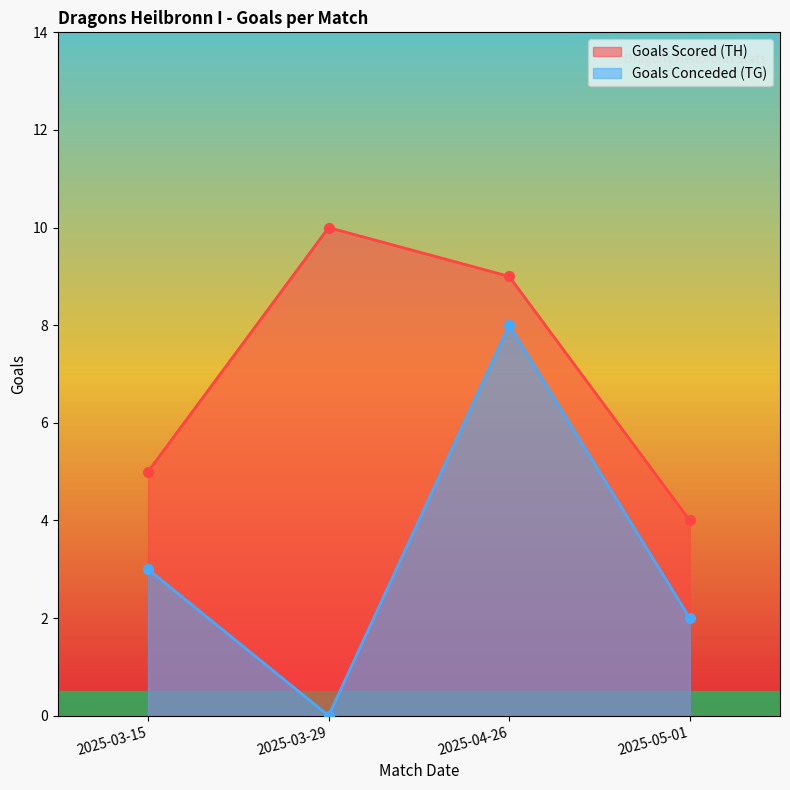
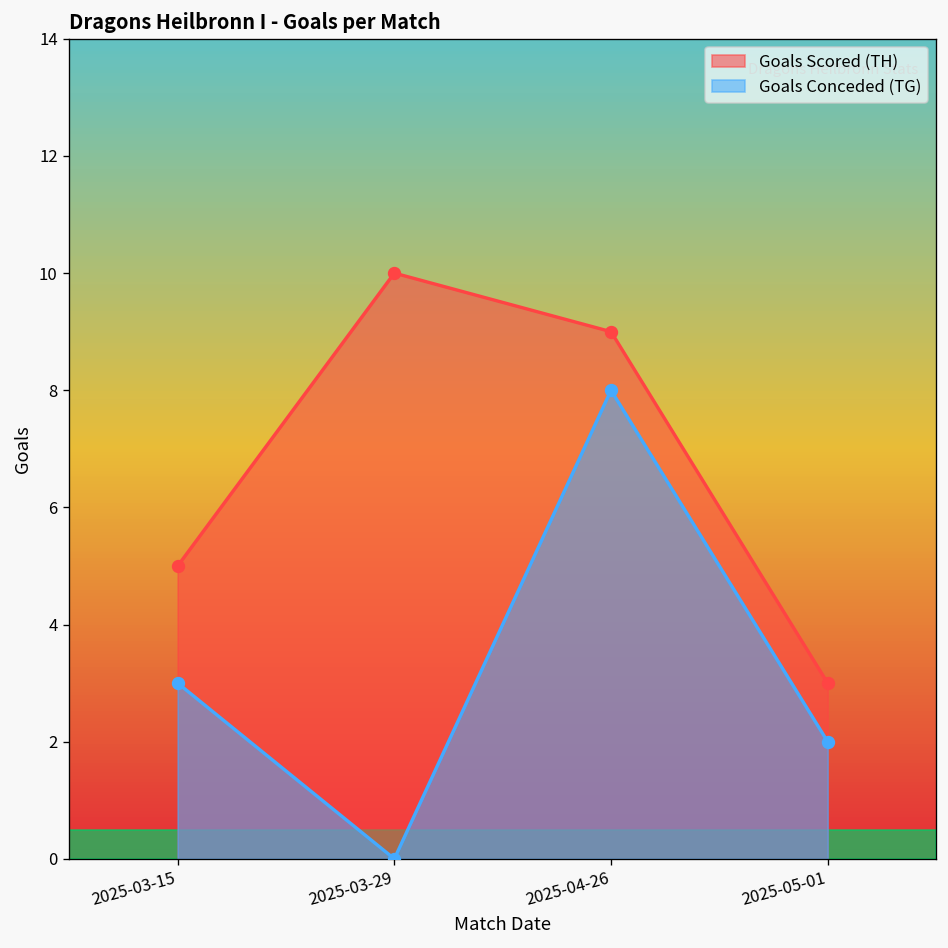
Goals Scored (TH), 2025-05-01: 4 -> 3
